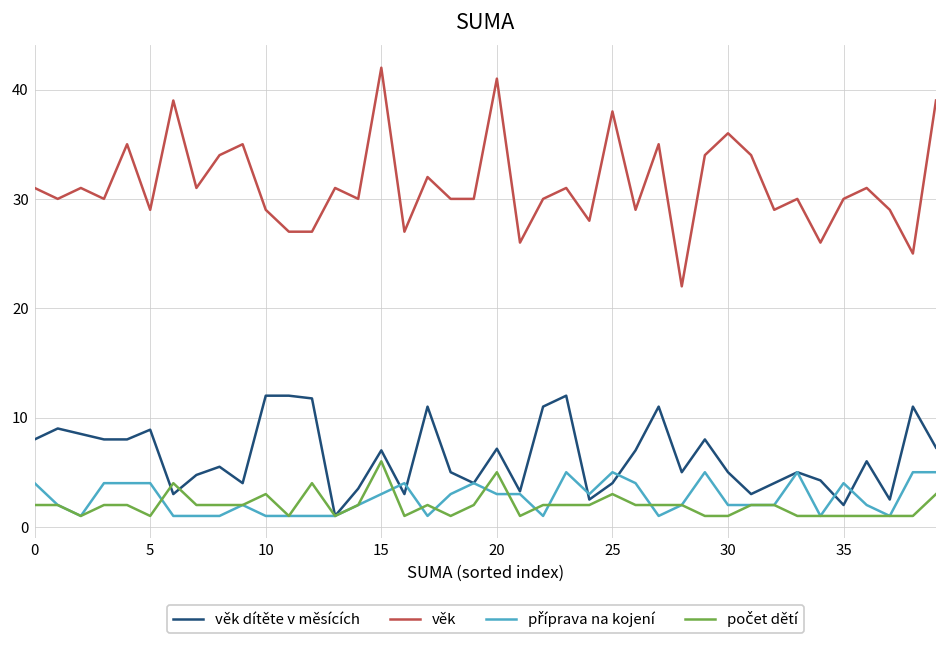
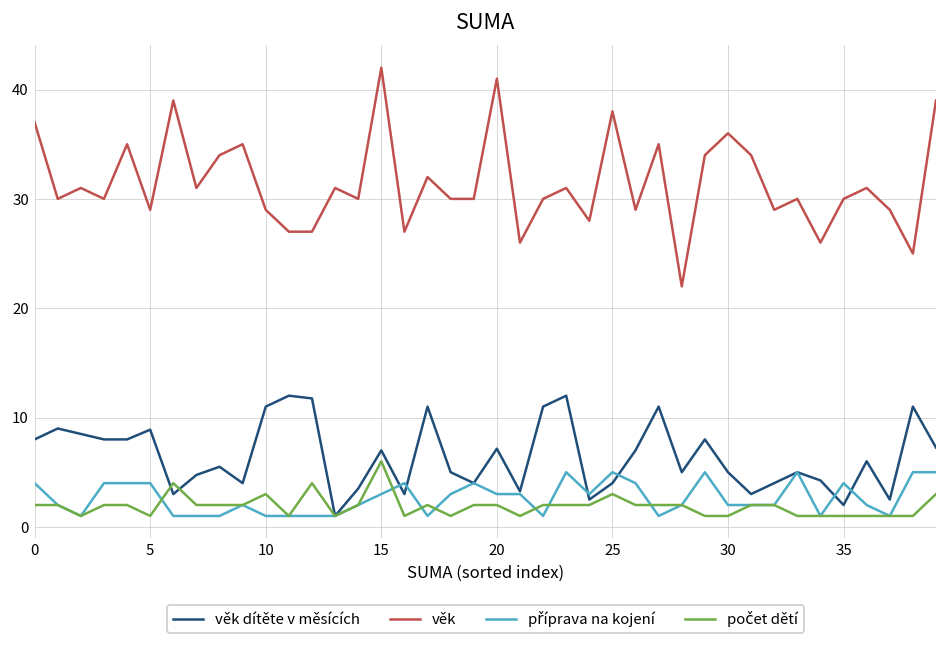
věk, 0: 31 -> 37
věk dítěte v měsících, 10: 12 -> 11
počet dětí, 20: 5 -> 2
